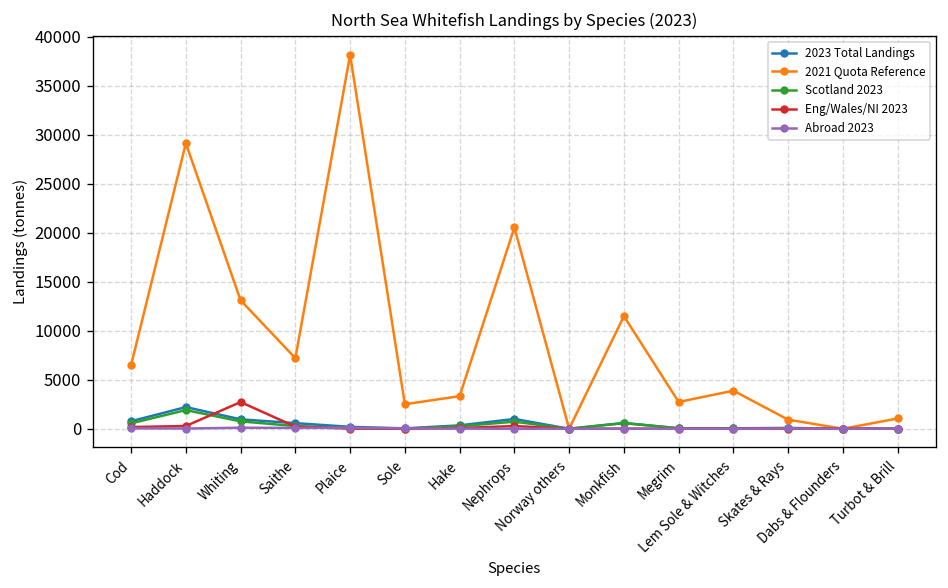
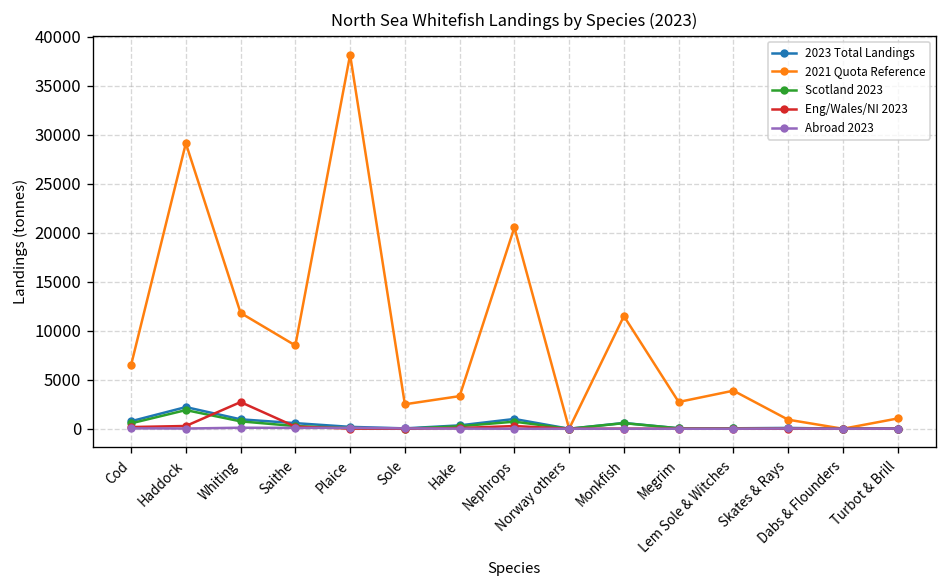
2021 Quota Reference, Whiting: 13000 -> 12000
2021 Quota Reference, Saithe: 7000 -> 9000
